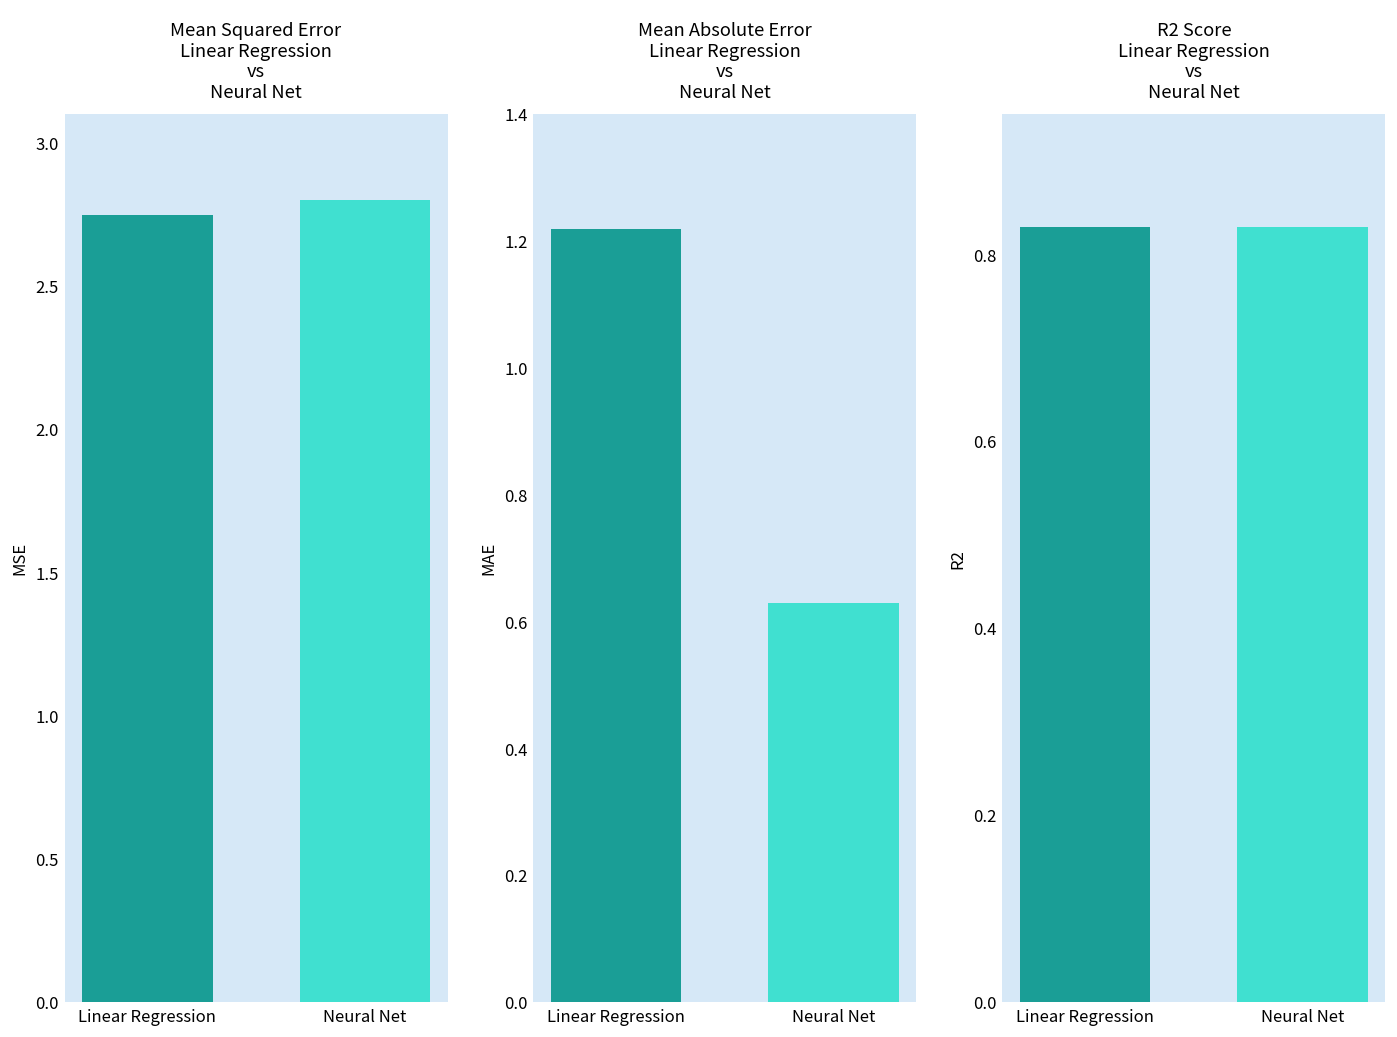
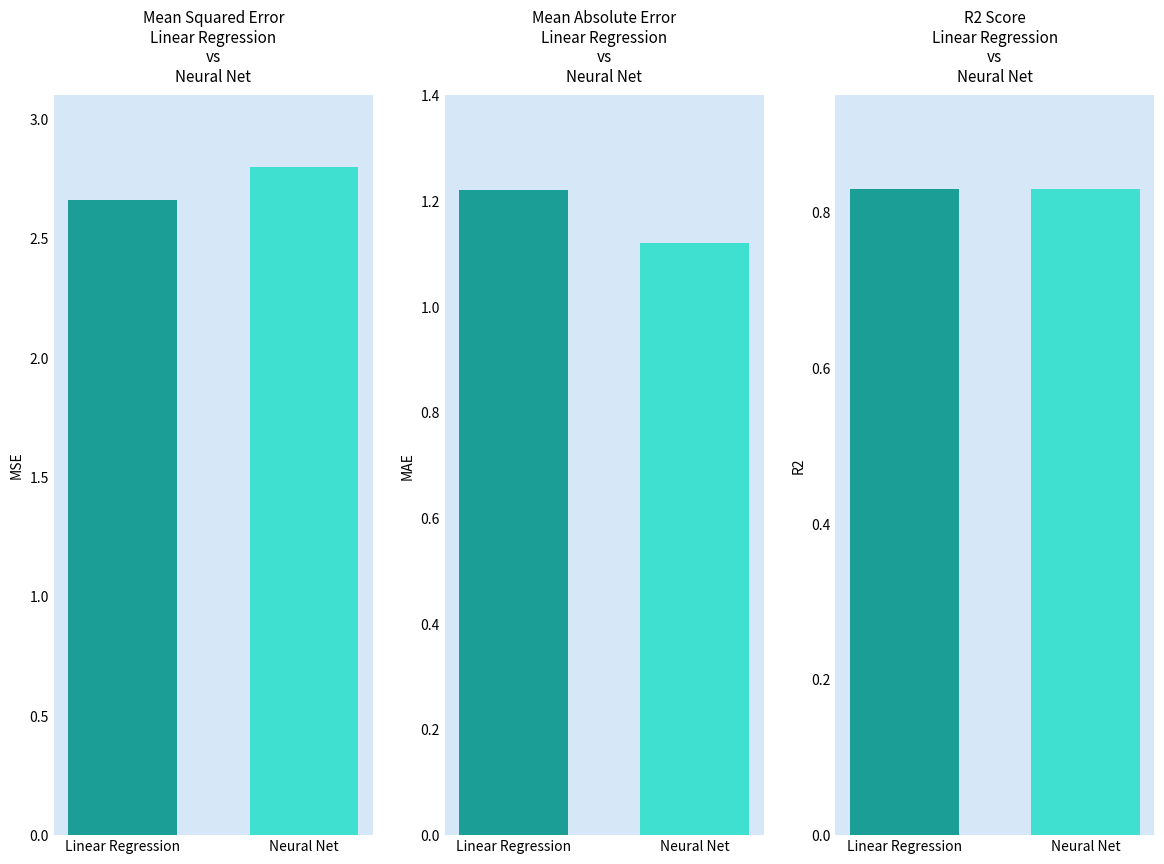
Mean Squared Error Linear Regression vs Neural Net, Linear Regression: 2.75 -> 2.66
Mean Absolute Error Linear Regression vs Neural Net, Neural Net: 0.63 -> 1.12
